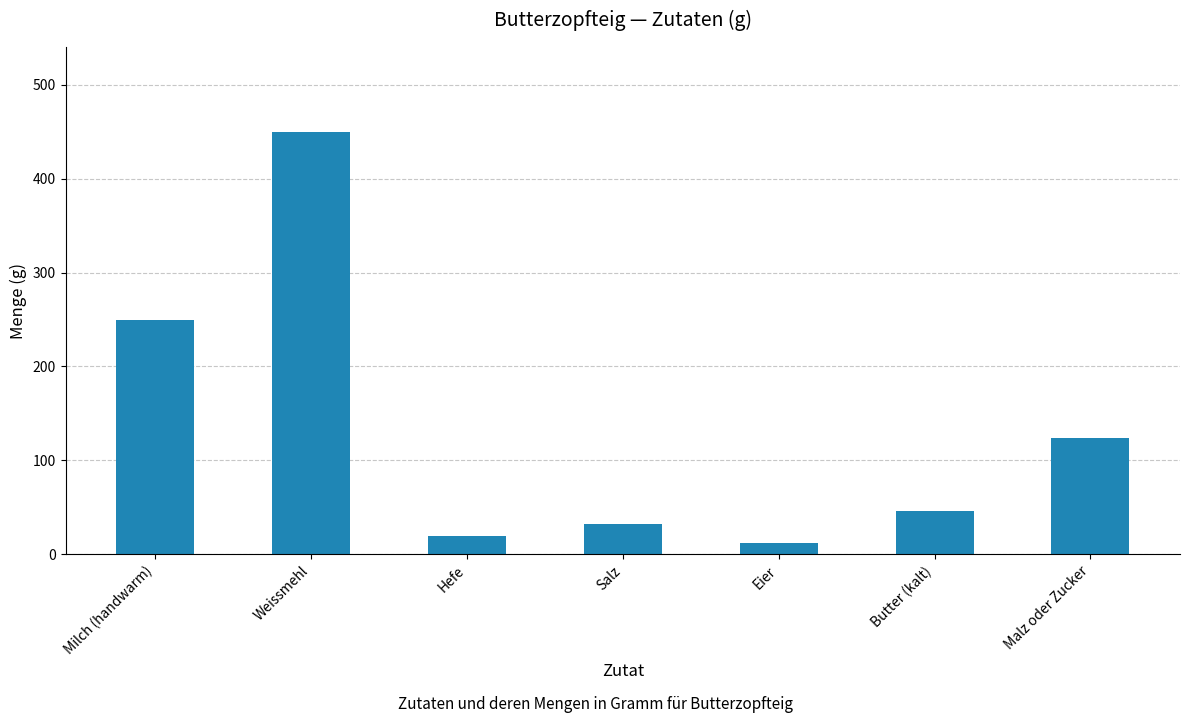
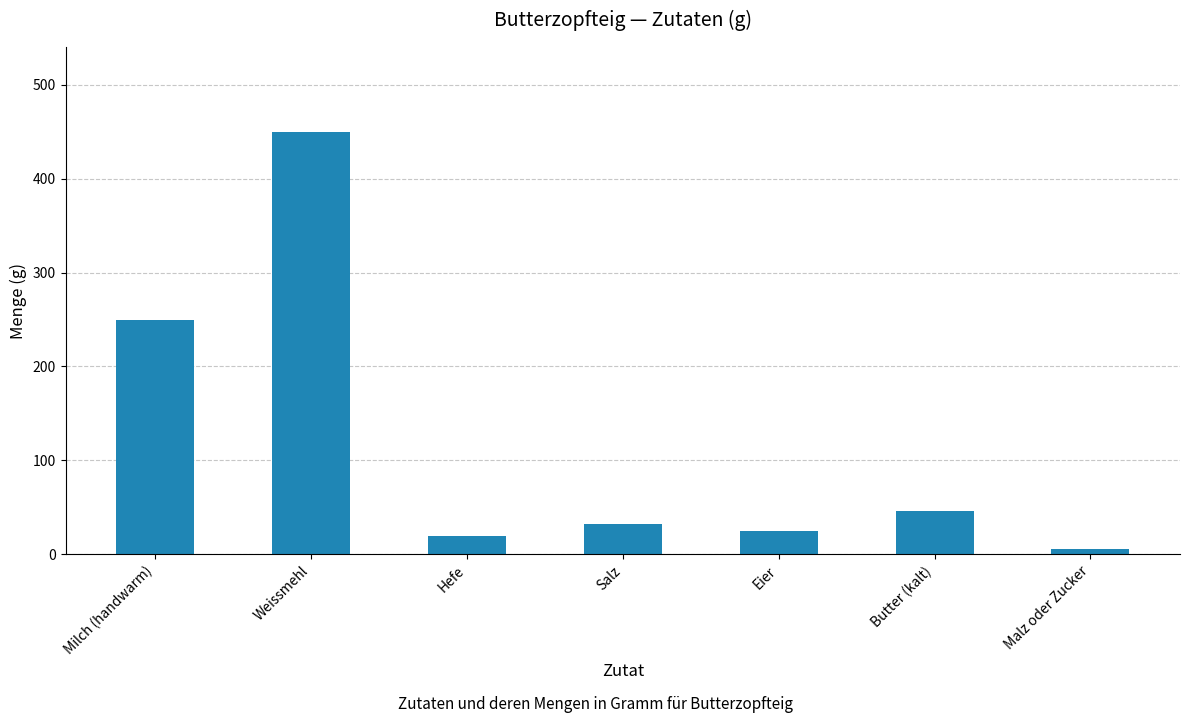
Eier: 10 -> 30
Malz oder Zucker: 120 -> 10
